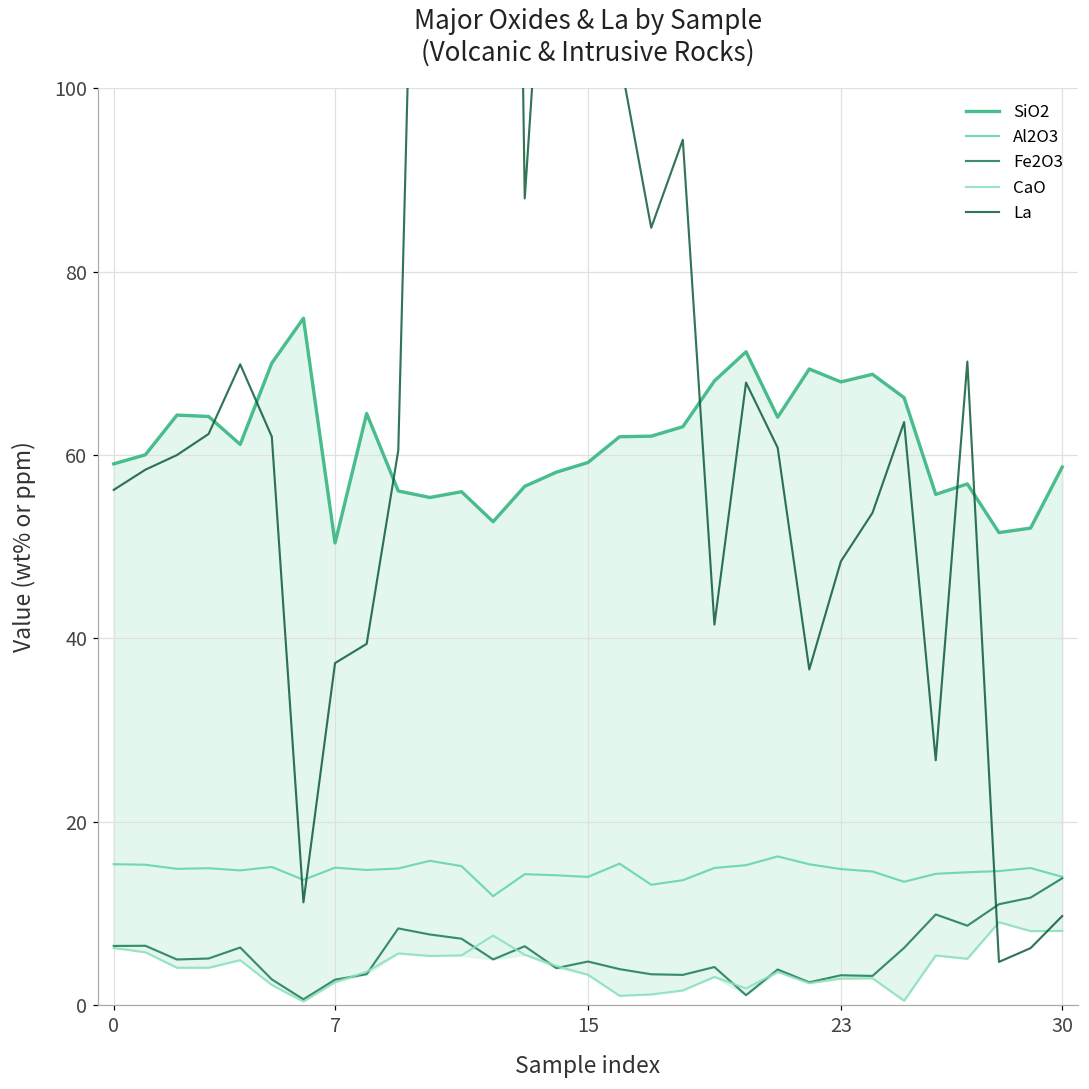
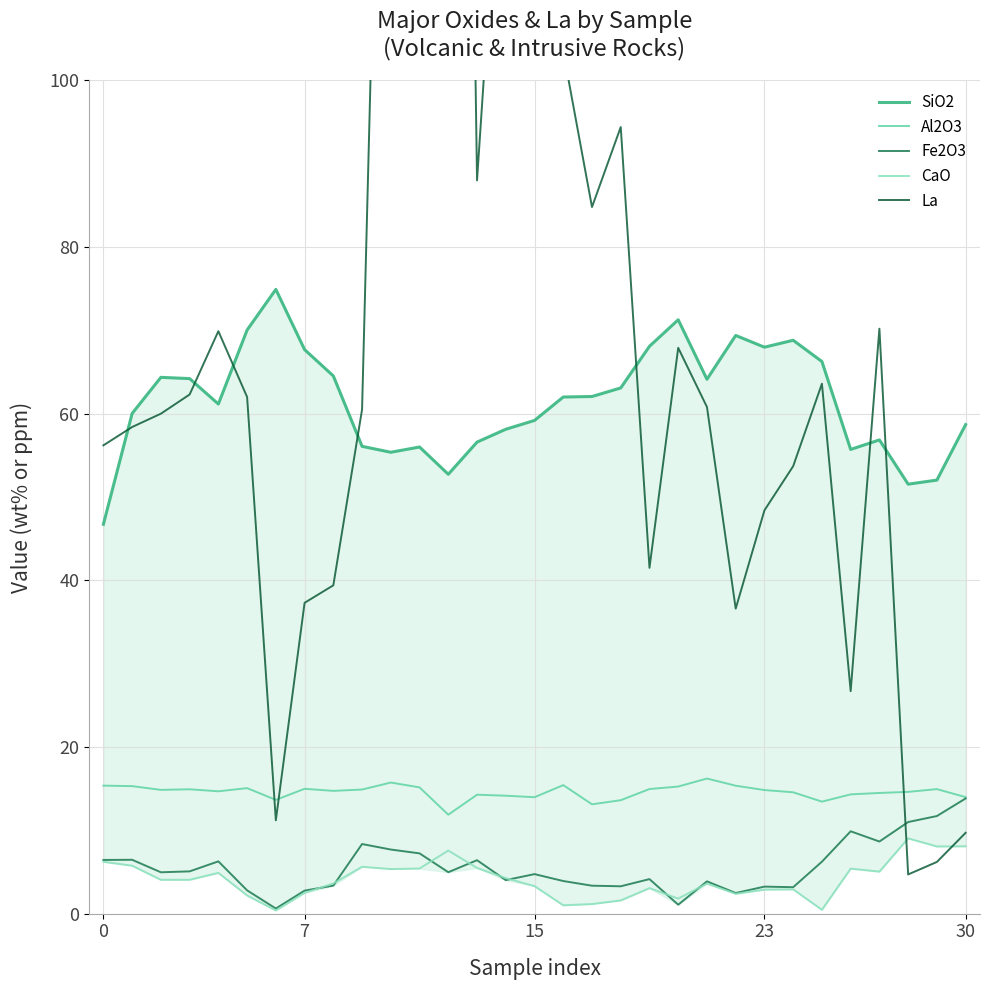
SiO2, 0: 59 -> 47
SiO2, 7: 50 -> 68
